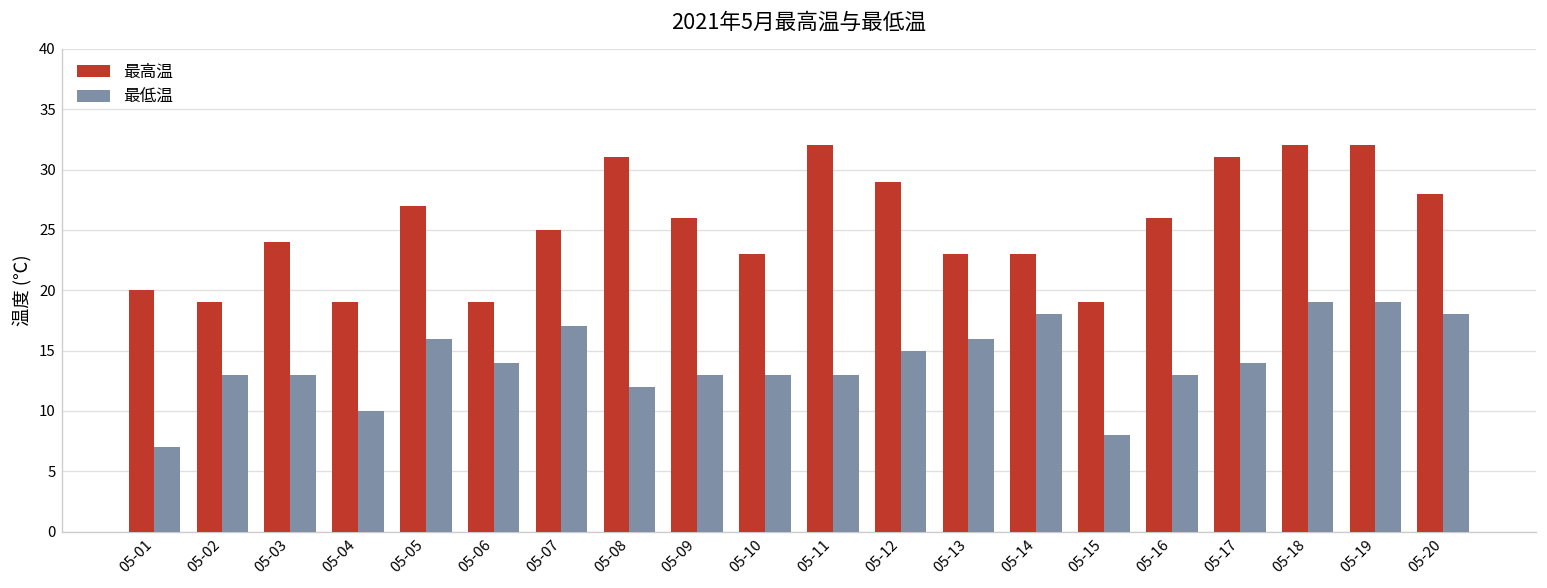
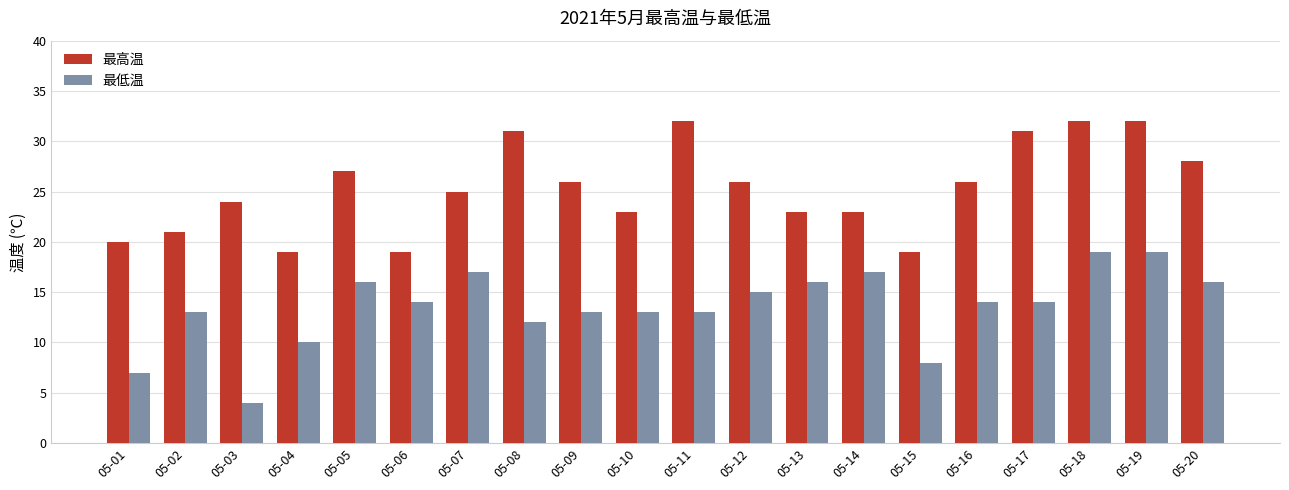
最高温, 05-02: 19 -> 21
最低温, 05-03: 13 -> 4
最高温, 05-12: 29 -> 26
最低温, 05-14: 18 -> 17
最低温, 05-16: 13 -> 14
最低温, 05-20: 18 -> 16
